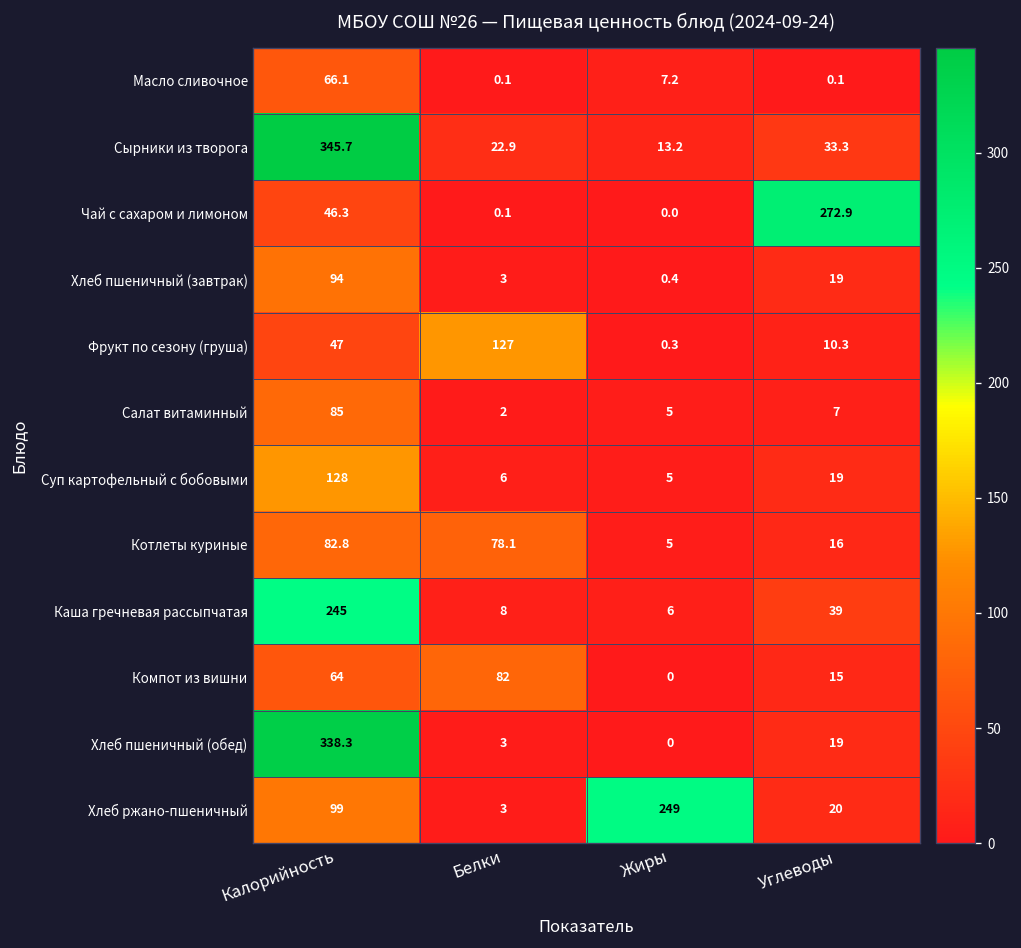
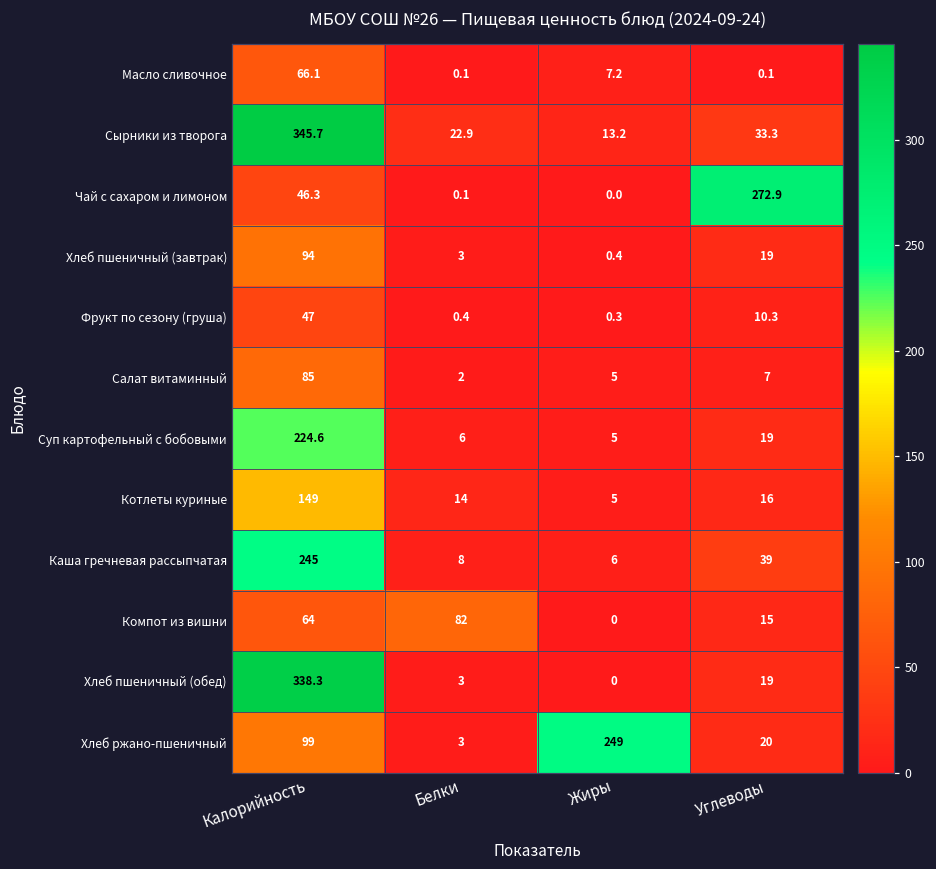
Фрукт по сезону (груша), Белки: 127 -> 0.4
Суп картофельный с бобовыми, Калорийность: 128 -> 224.6
Котлеты куриные, Калорийность: 82.8 -> 149
Котлеты куриные, Белки: 78.1 -> 14
